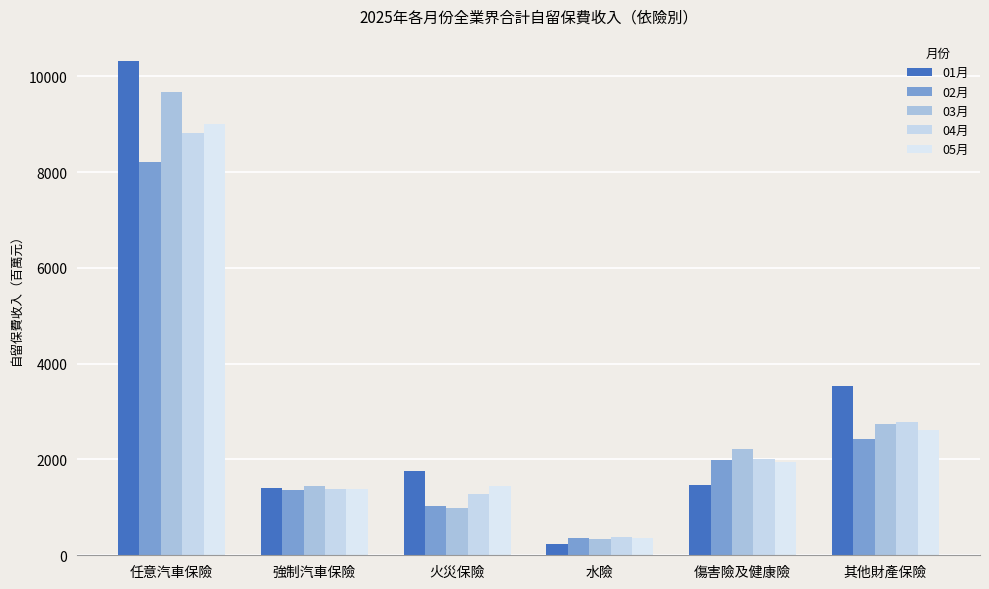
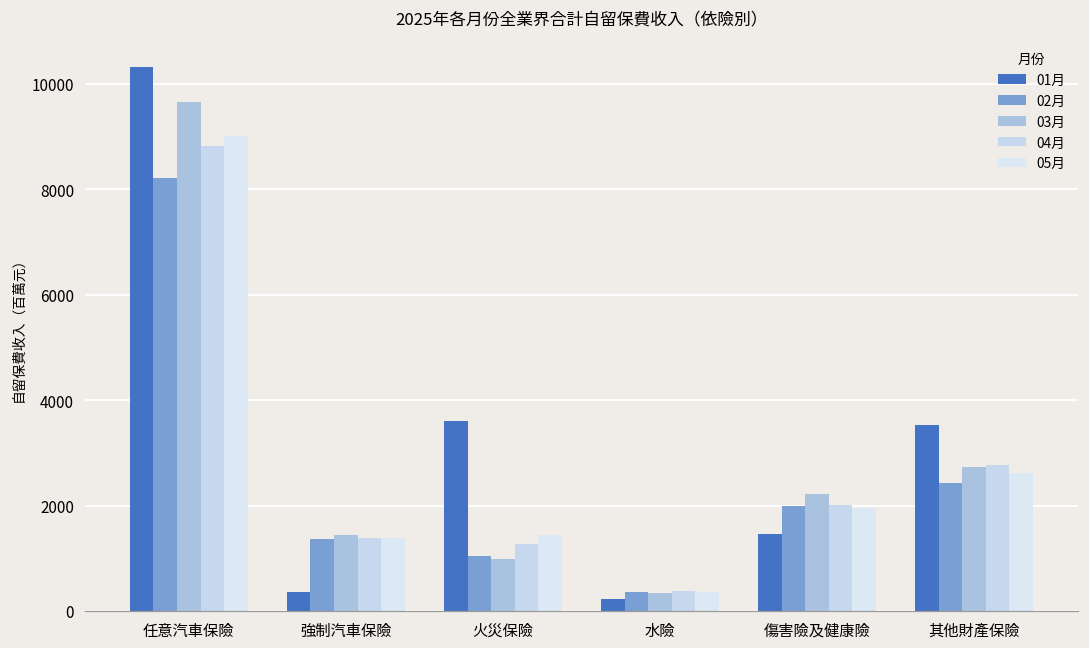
01月, 強制汽車保險: 1400 -> 400
01月, 火災保險: 1800 -> 3600
